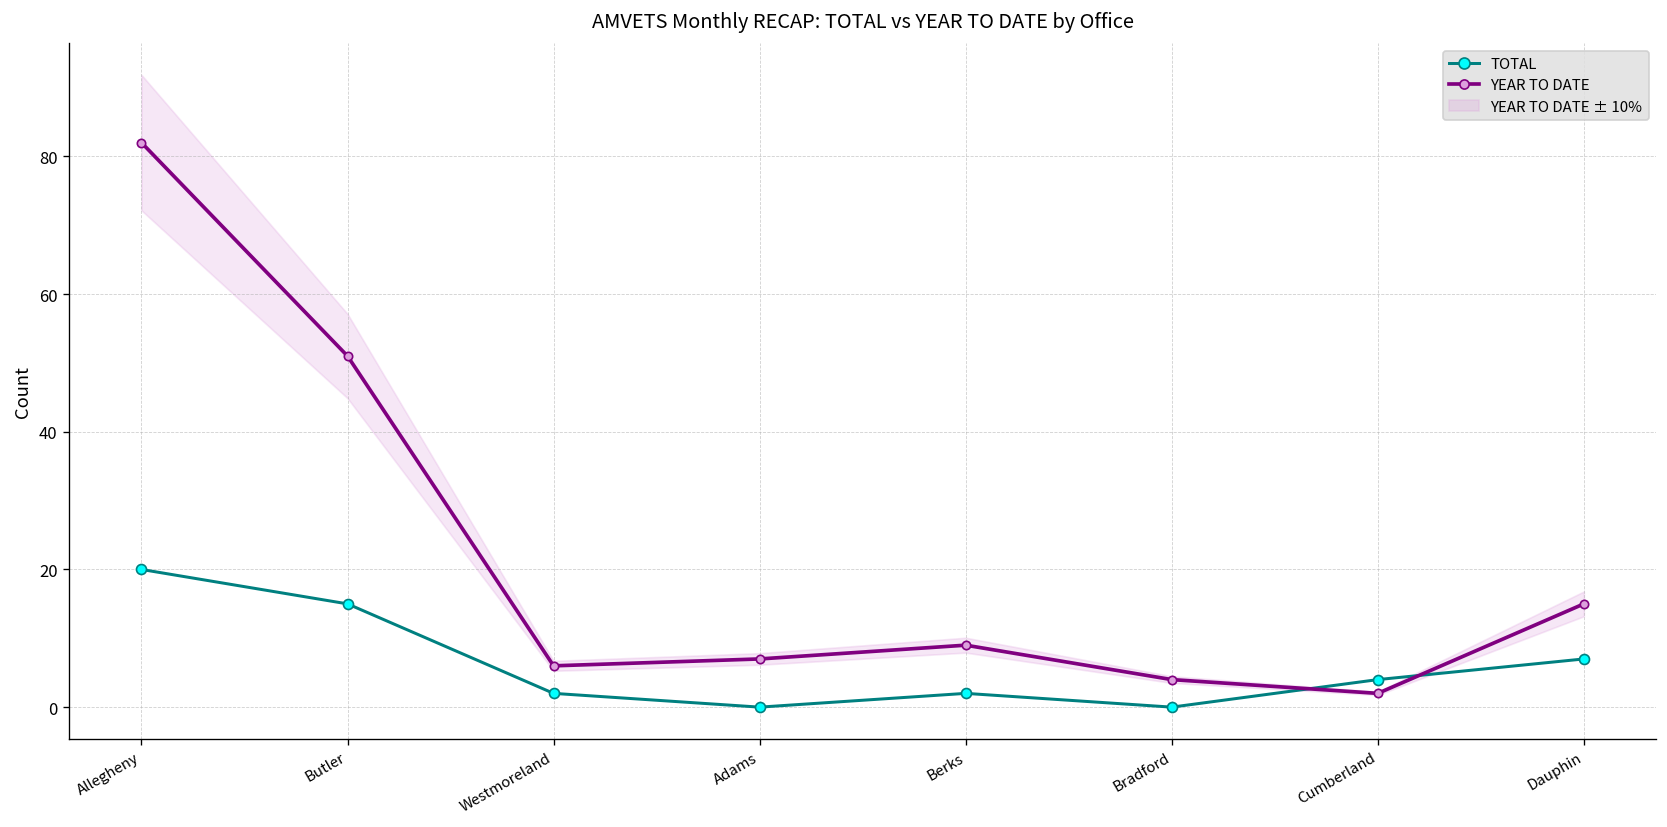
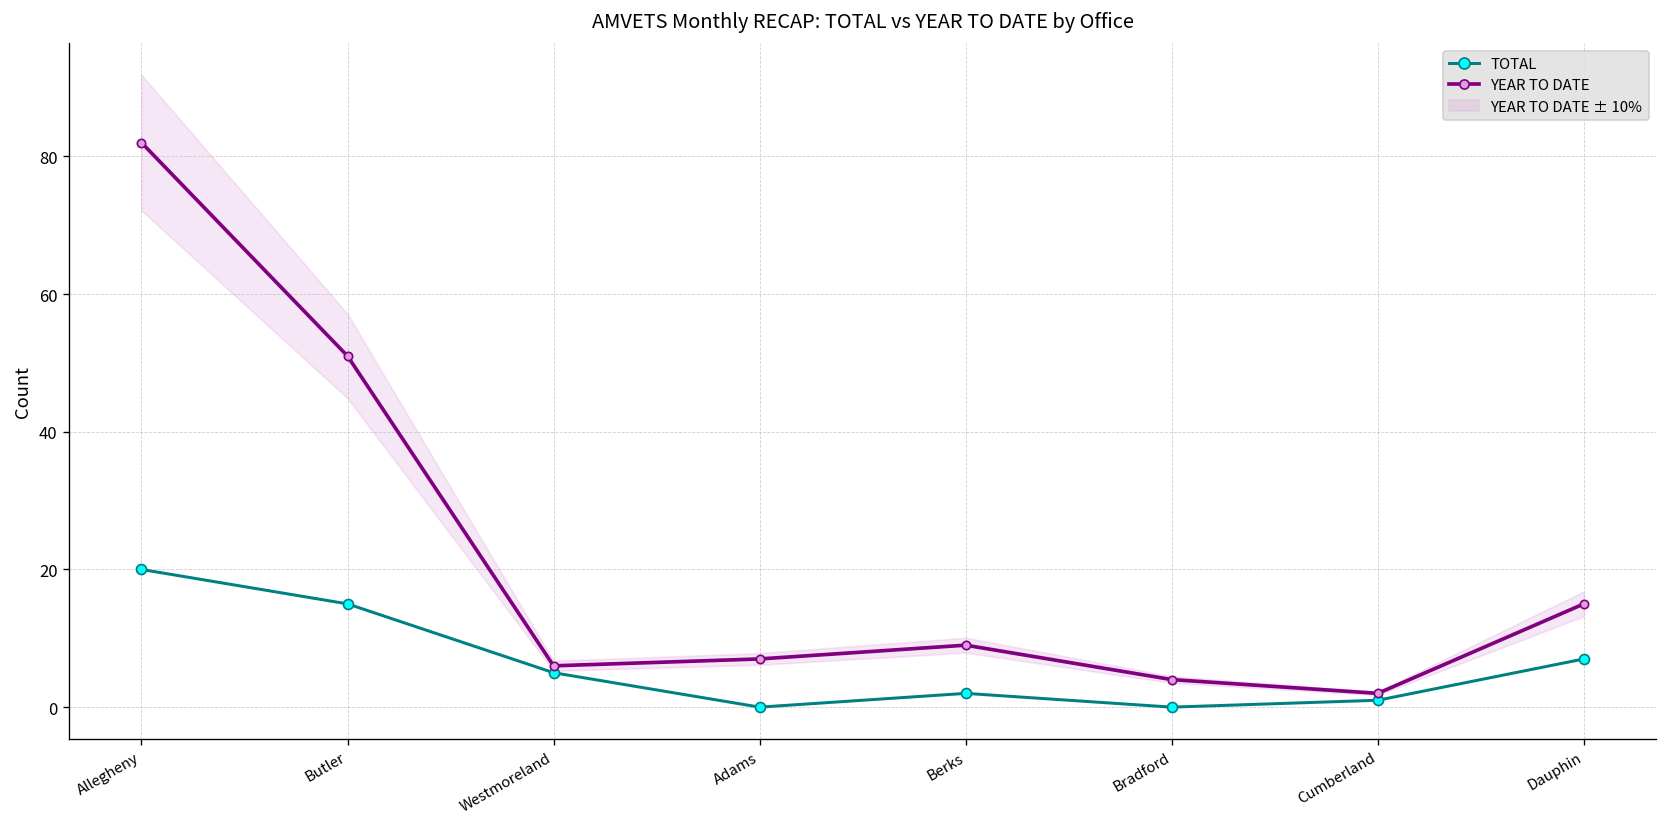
TOTAL, Westmoreland: 2 -> 5
TOTAL, Cumberland: 4 -> 1
